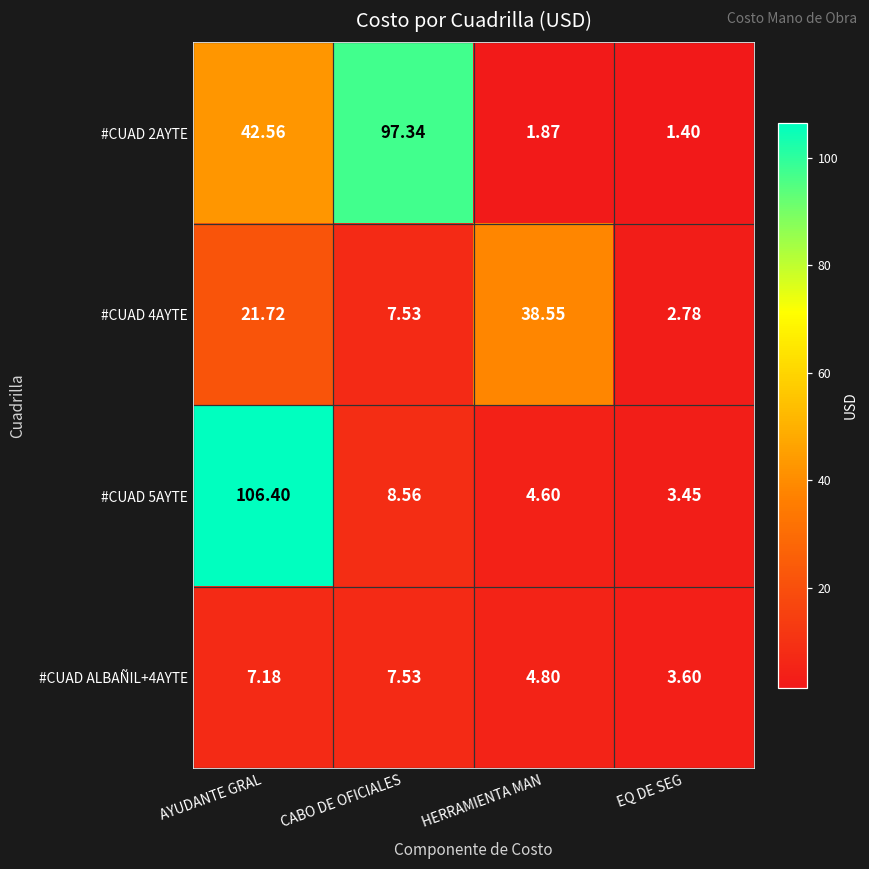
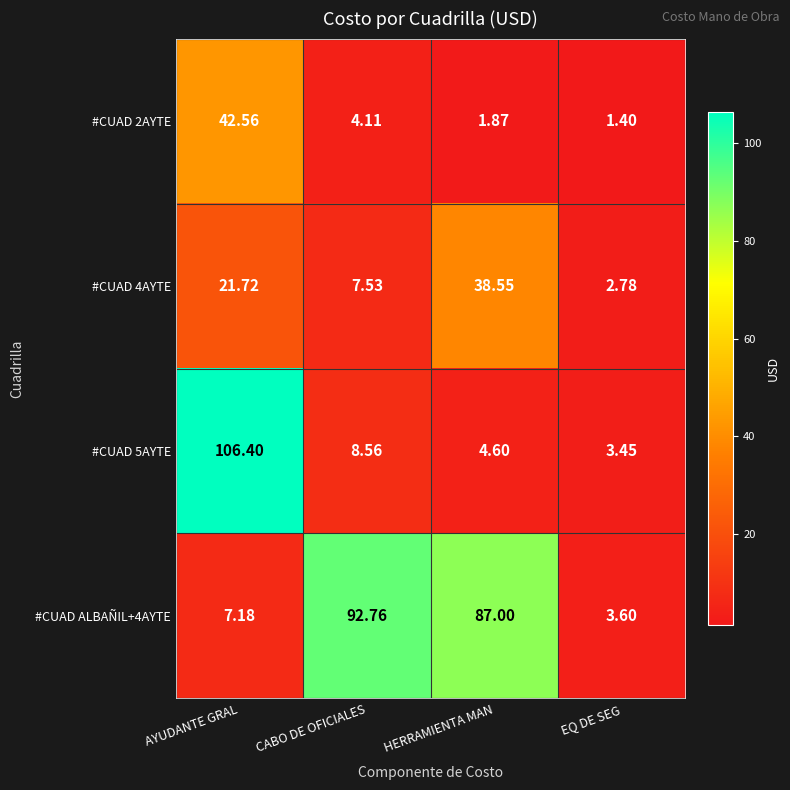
#CUAD 2AYTE, CABO DE OFICIALES: 97.34 -> 4.11
#CUAD ALBAÑIL+4AYTE, CABO DE OFICIALES: 7.53 -> 92.76
#CUAD ALBAÑIL+4AYTE, HERRAMIENTA MAN: 4.80 -> 87.00
